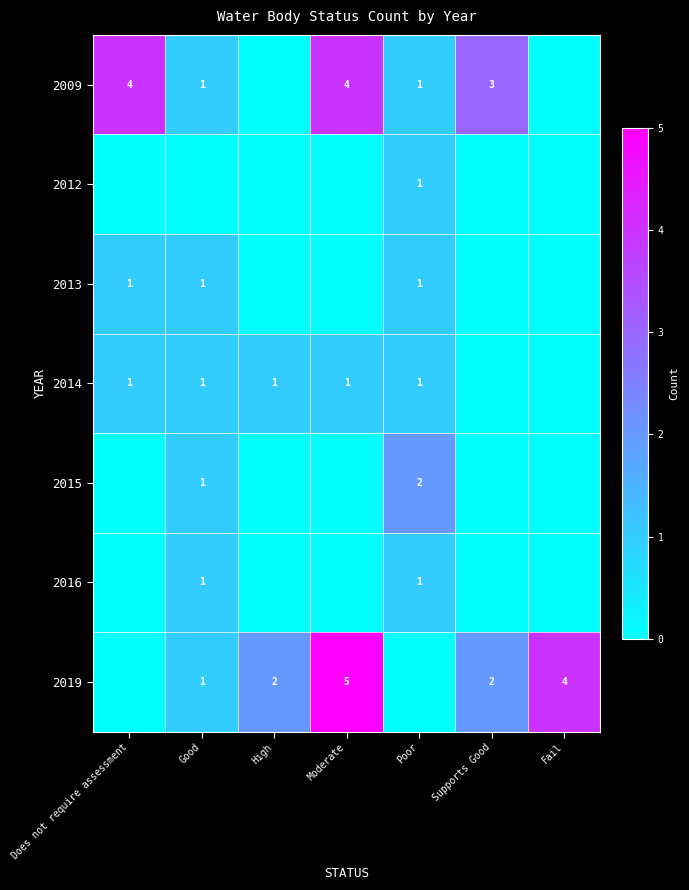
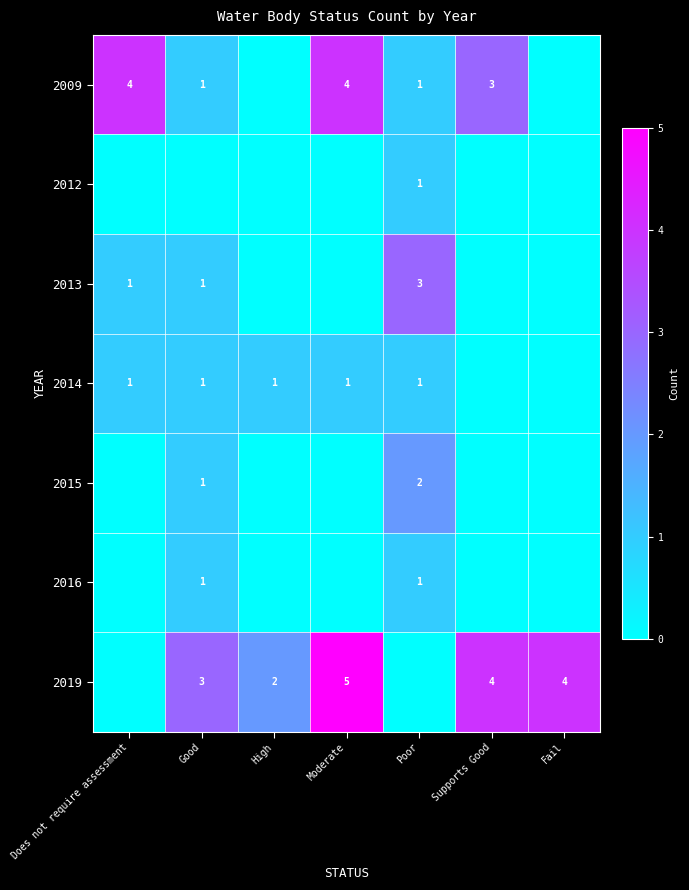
2013, Poor: 1 -> 3
2019, Good: 1 -> 3
2019, Supports Good: 2 -> 4
